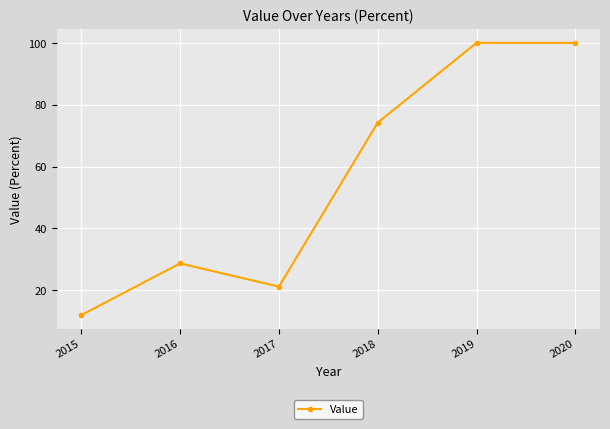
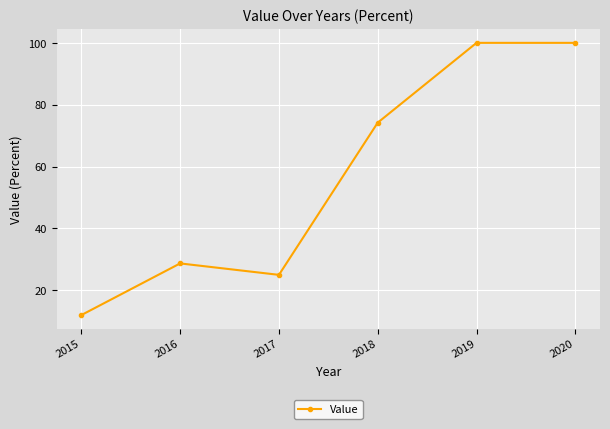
2017: 21 -> 25
